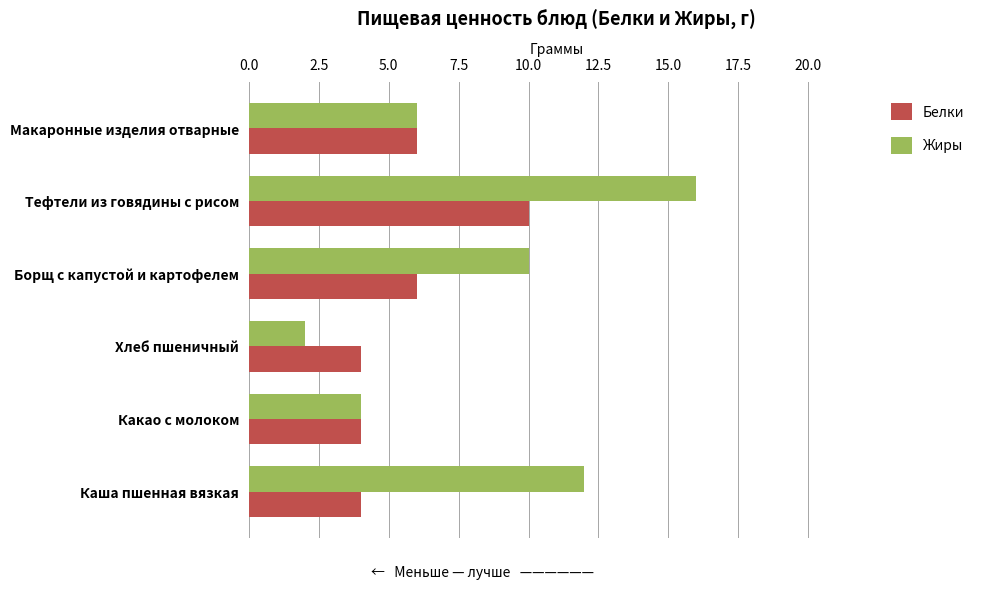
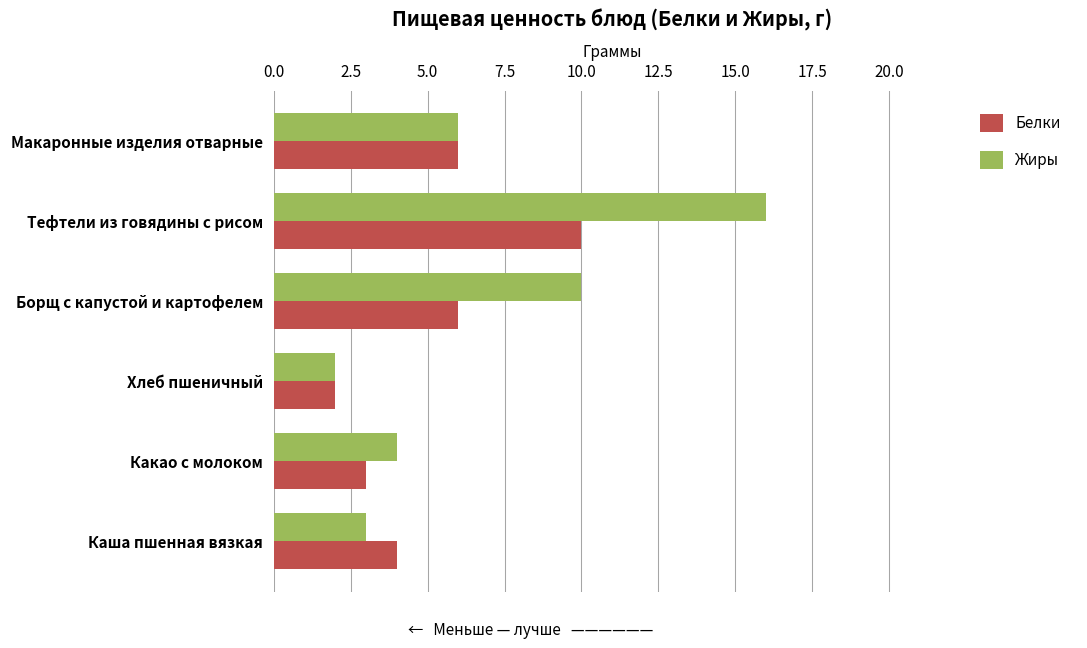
Белки, Хлеб пшеничный: 4 -> 2
Белки, Какао с молоком: 4 -> 3
Жиры, Каша пшенная вязкая: 12 -> 3
